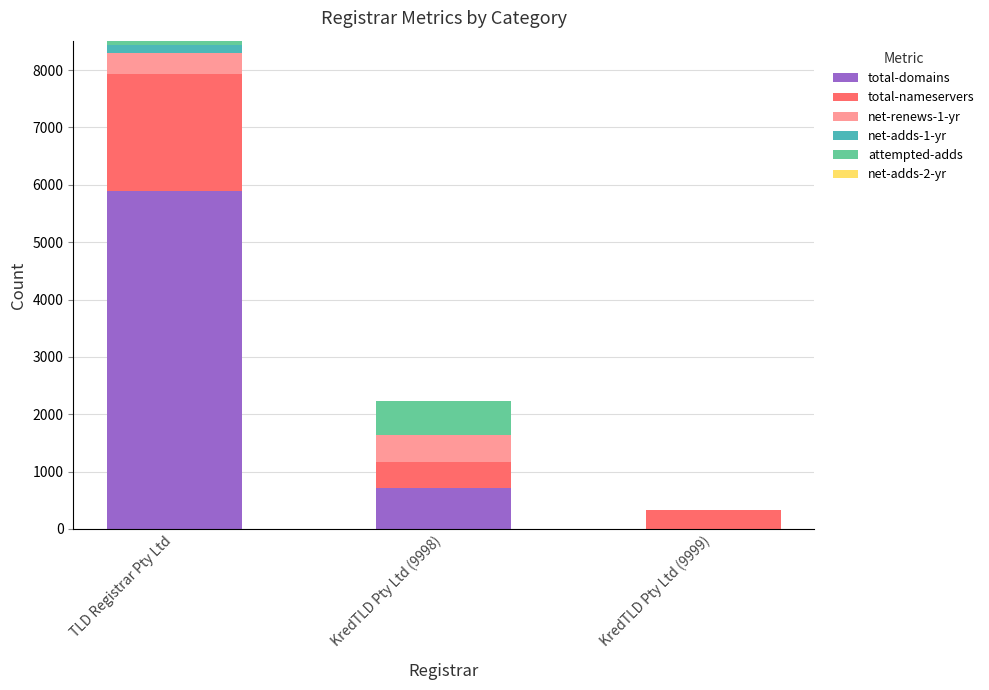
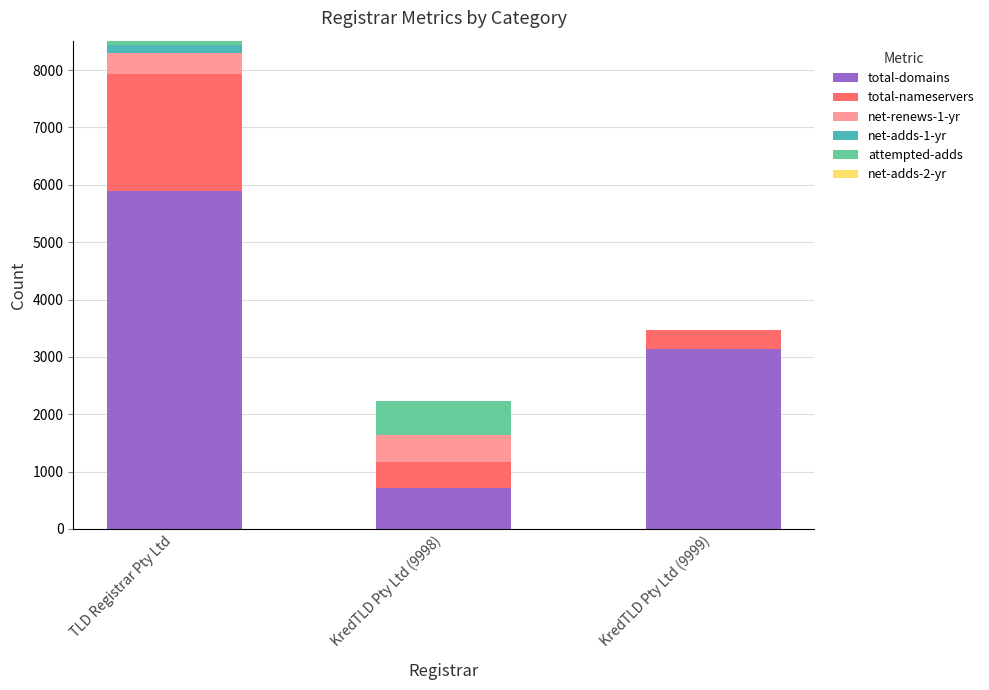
total-domains, KredTLD Pty Ltd (9999): 0 -> 3100
